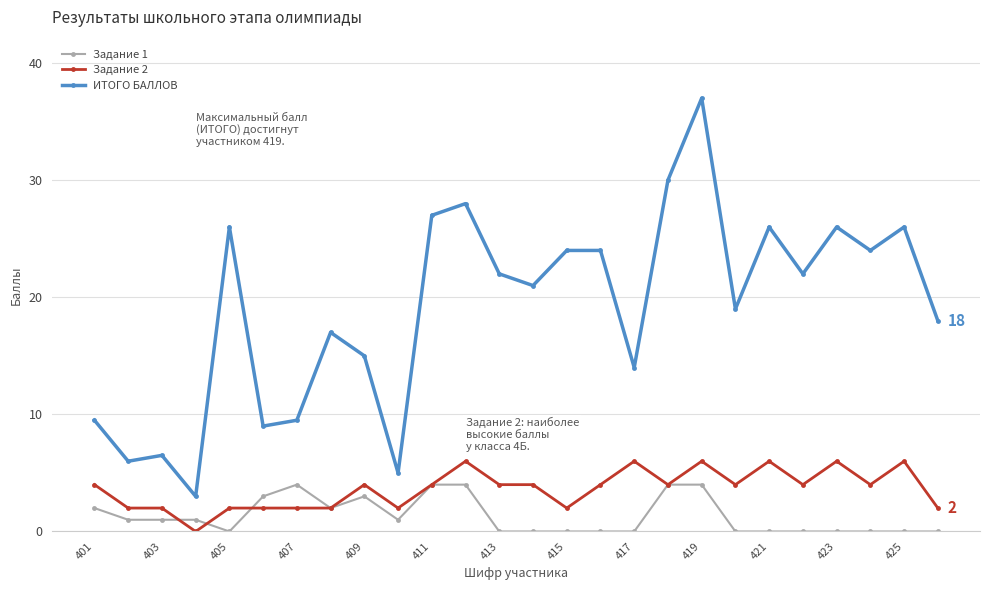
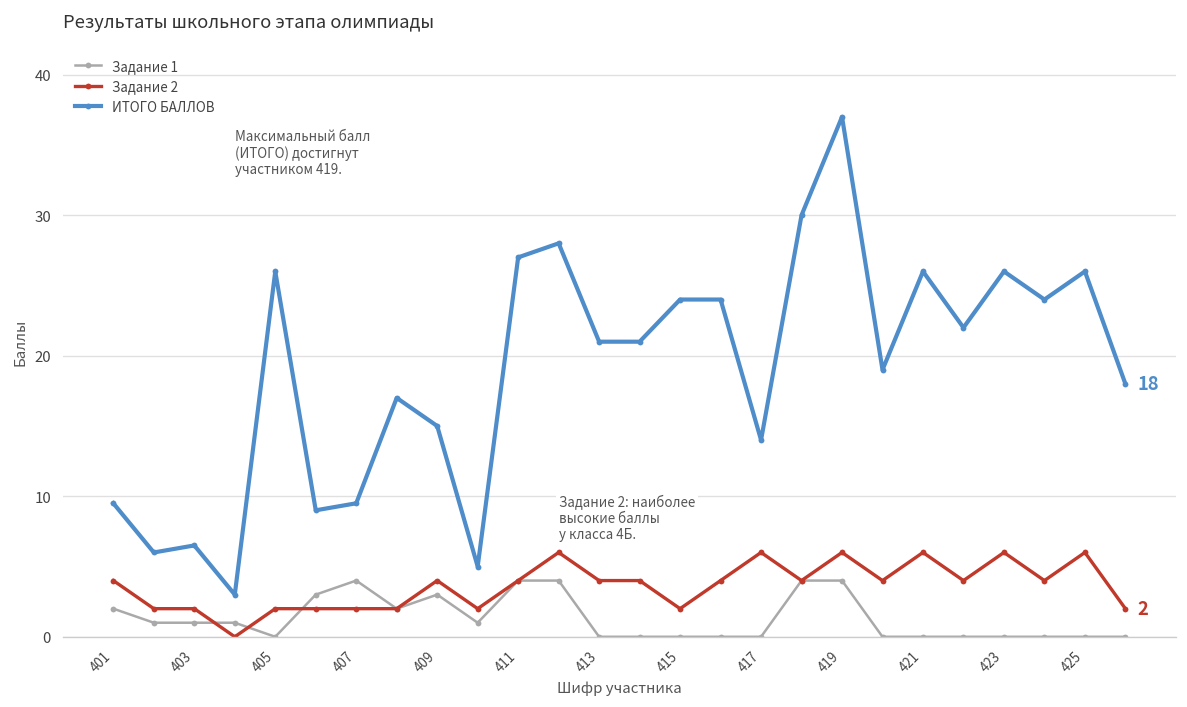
ИТОГО БАЛЛОВ, 413: 22 -> 21
